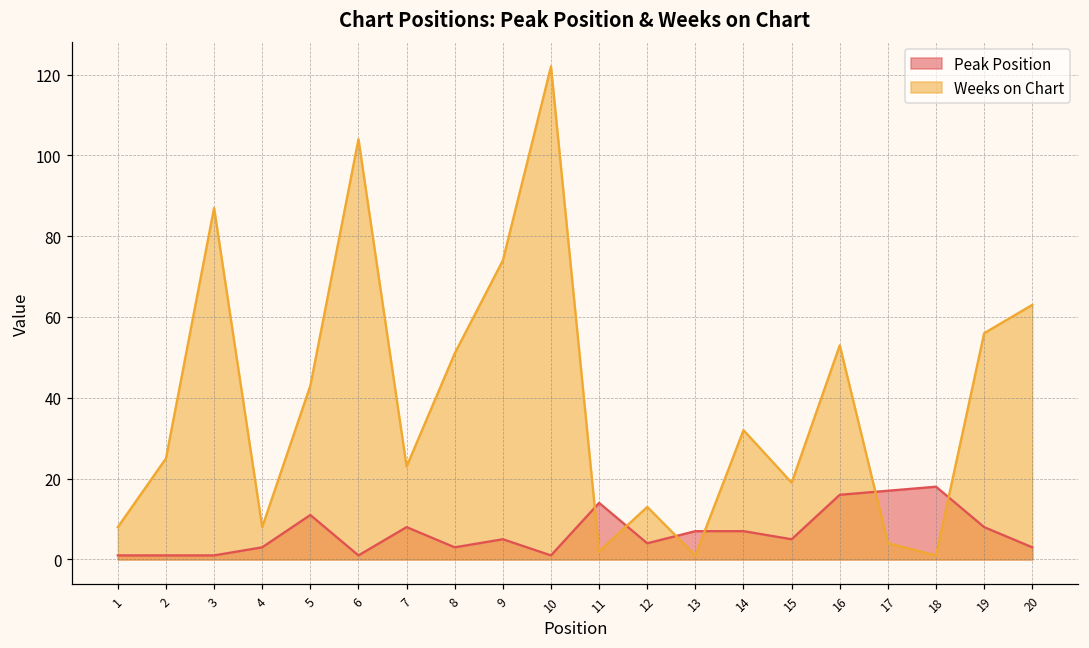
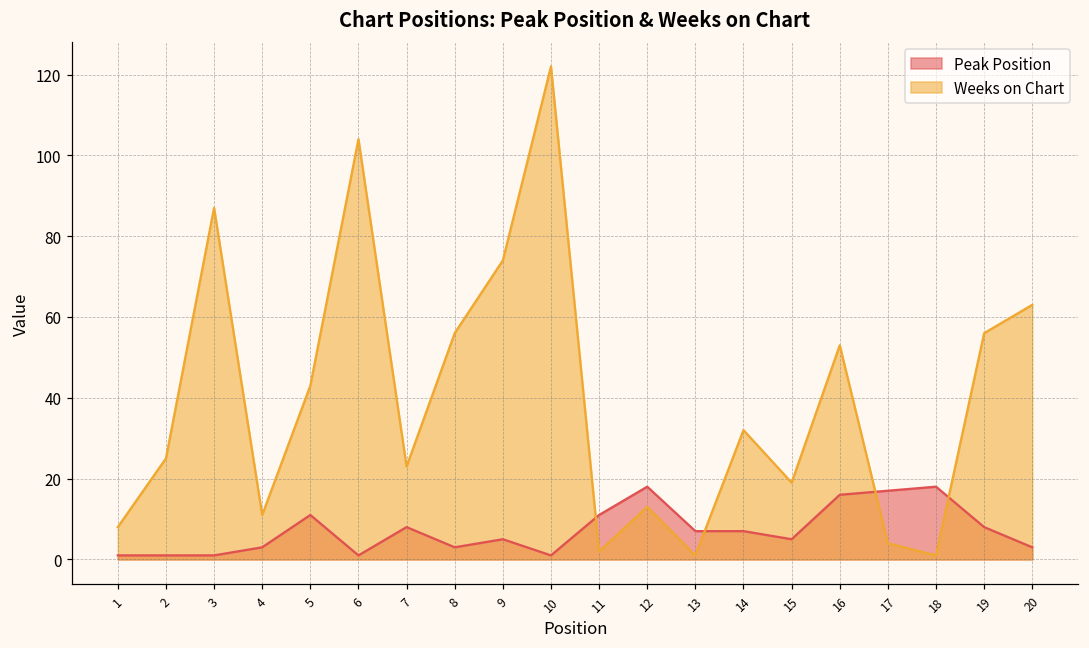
Weeks on Chart, 4: 8 -> 11
Weeks on Chart, 8: 51 -> 56
Peak Position, 11: 14 -> 11
Peak Position, 12: 4 -> 18
